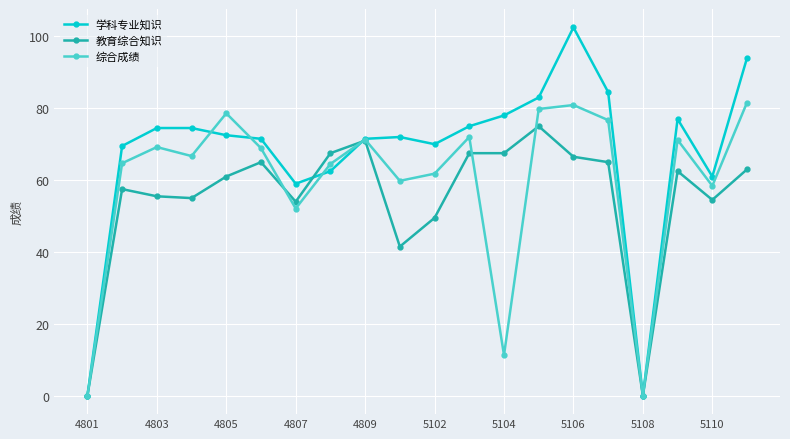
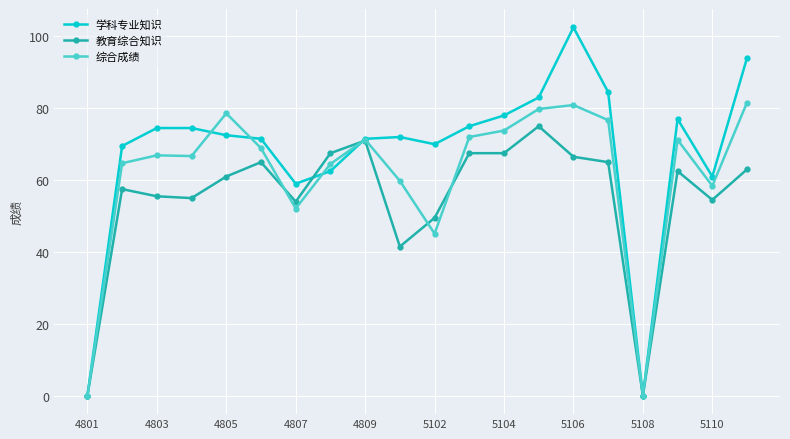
综合成绩, 4803: 69 -> 67
综合成绩, 5102: 62 -> 45
综合成绩, 5104: 11 -> 74
